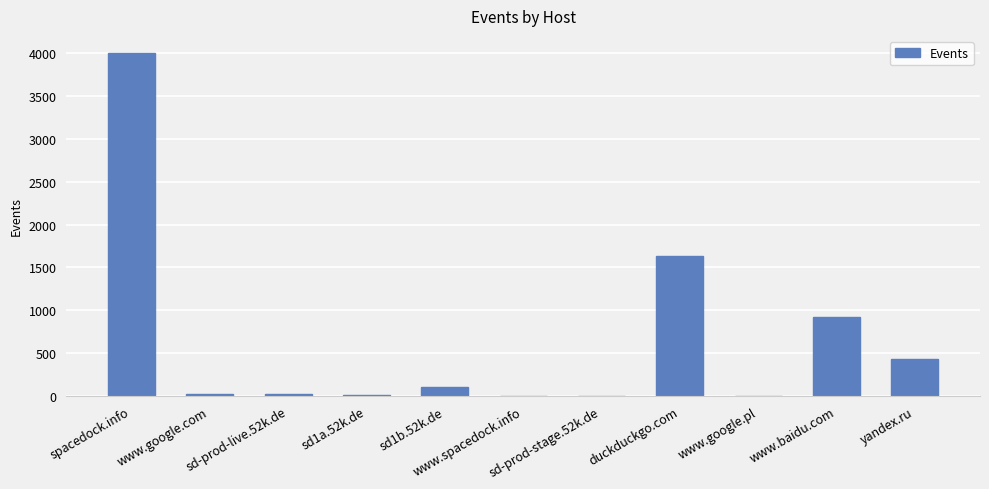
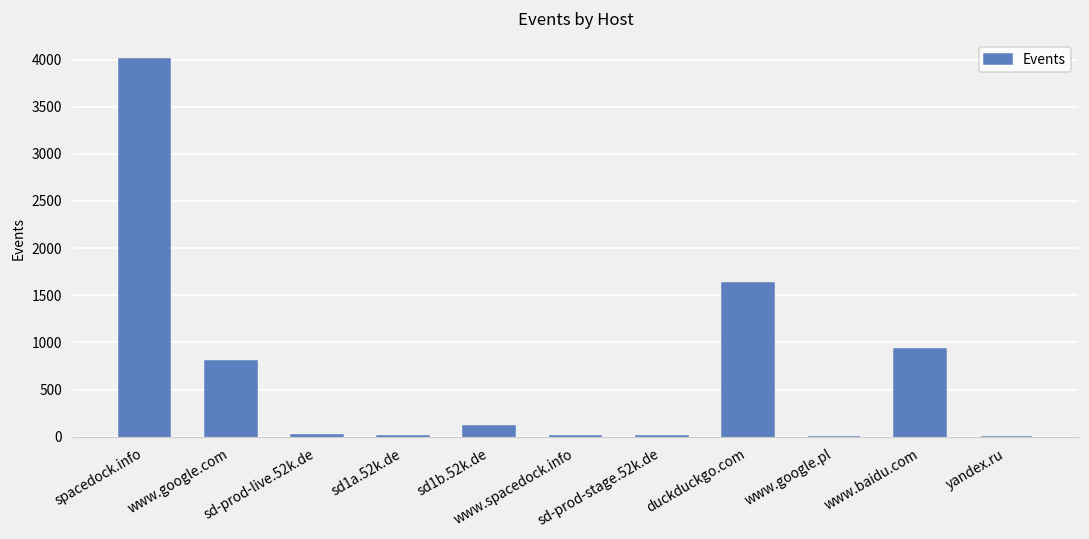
www.google.com: 0 -> 800
yandex.ru: 400 -> 0
